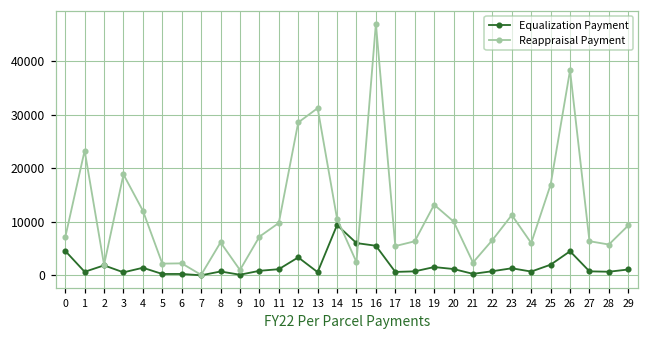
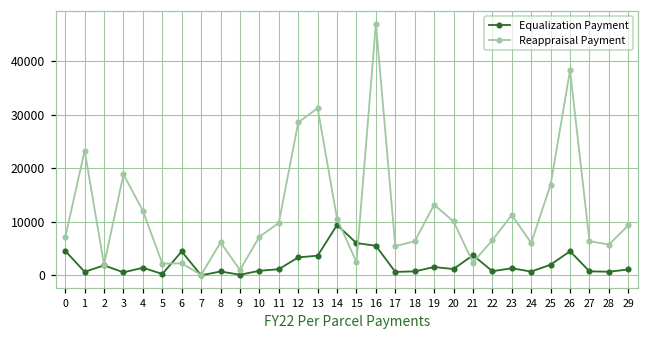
Equalization Payment, 6: 0 -> 4000
Equalization Payment, 13: 1000 -> 4000
Equalization Payment, 21: 0 -> 4000
